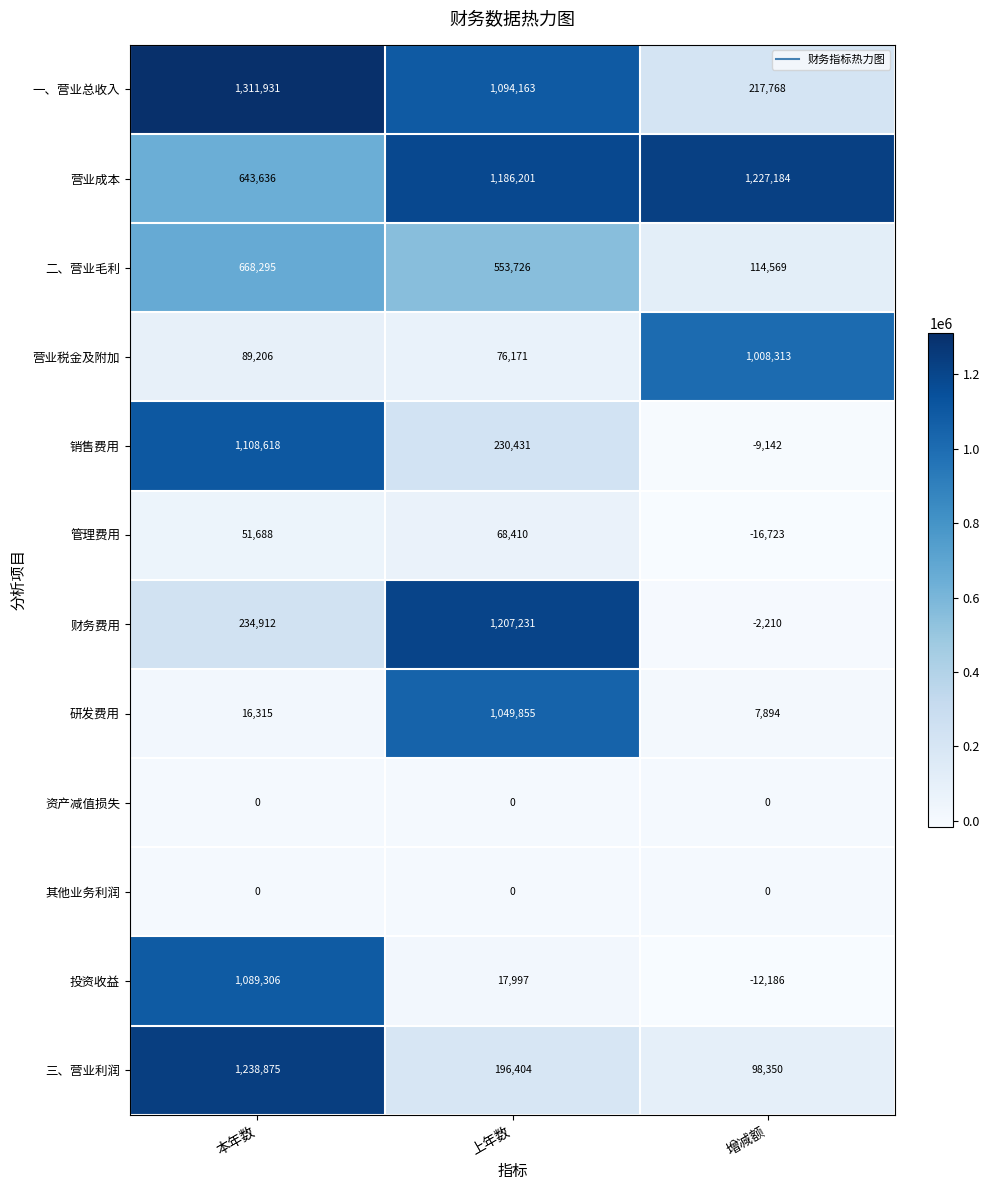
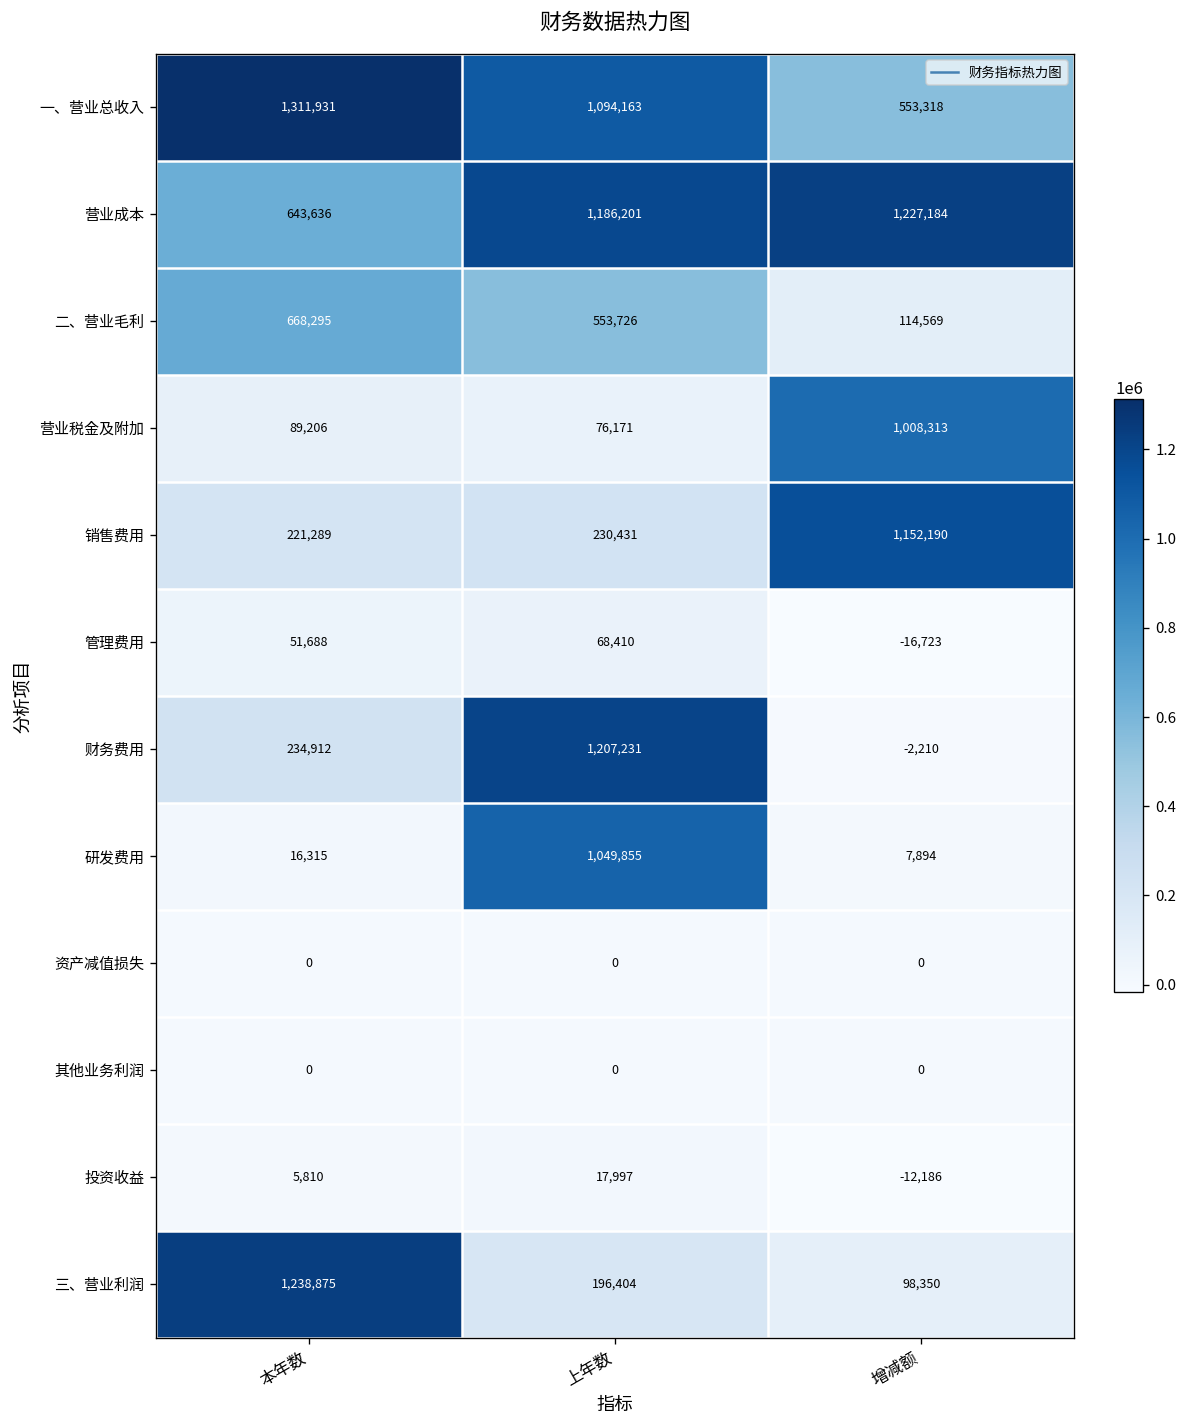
一、营业总收入, 增减额: 217,768 -> 553,318
销售费用, 本年数: 1,108,618 -> 221,289
销售费用, 增减额: -9,142 -> 1,152,190
投资收益, 本年数: 1,089,306 -> 5,810
